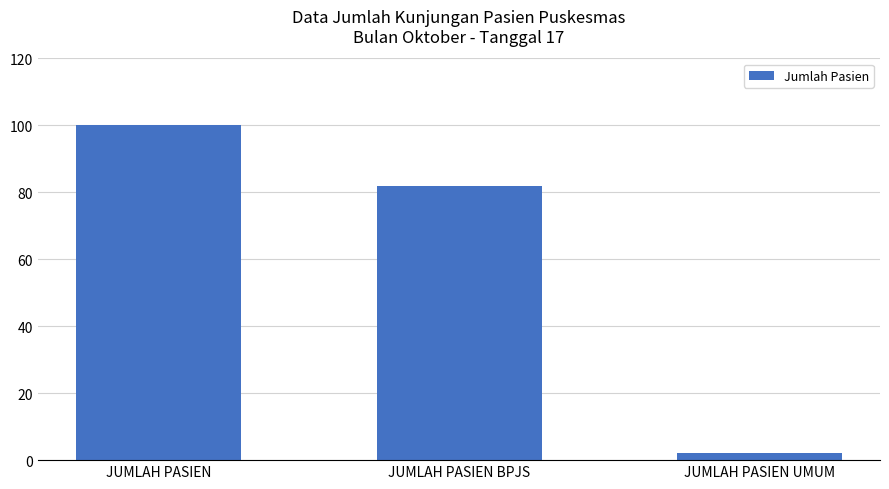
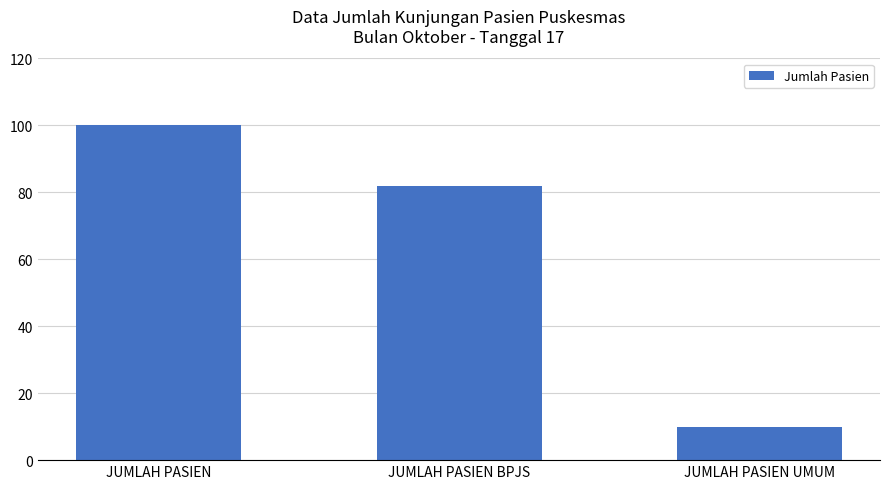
JUMLAH PASIEN UMUM: 2 -> 10
